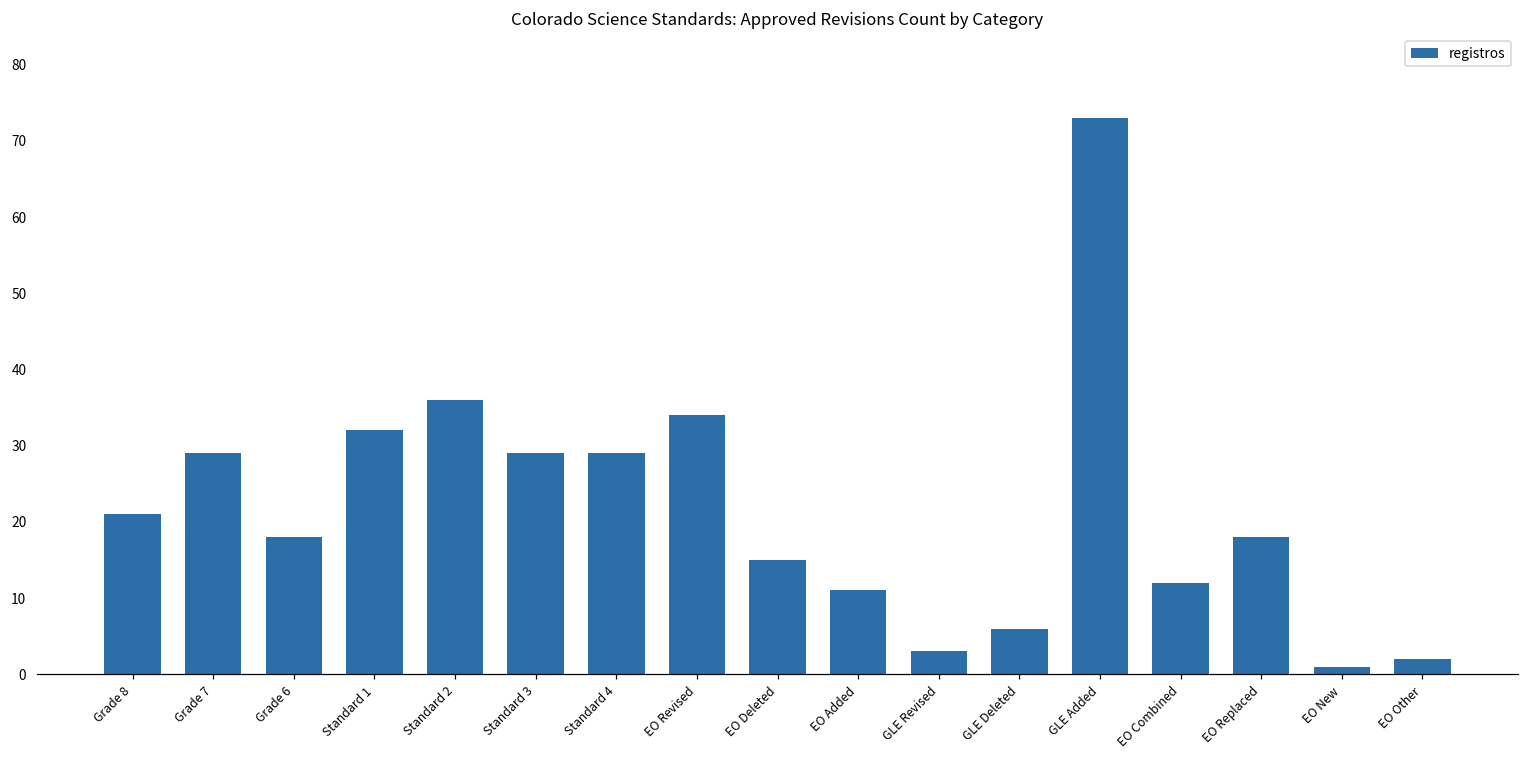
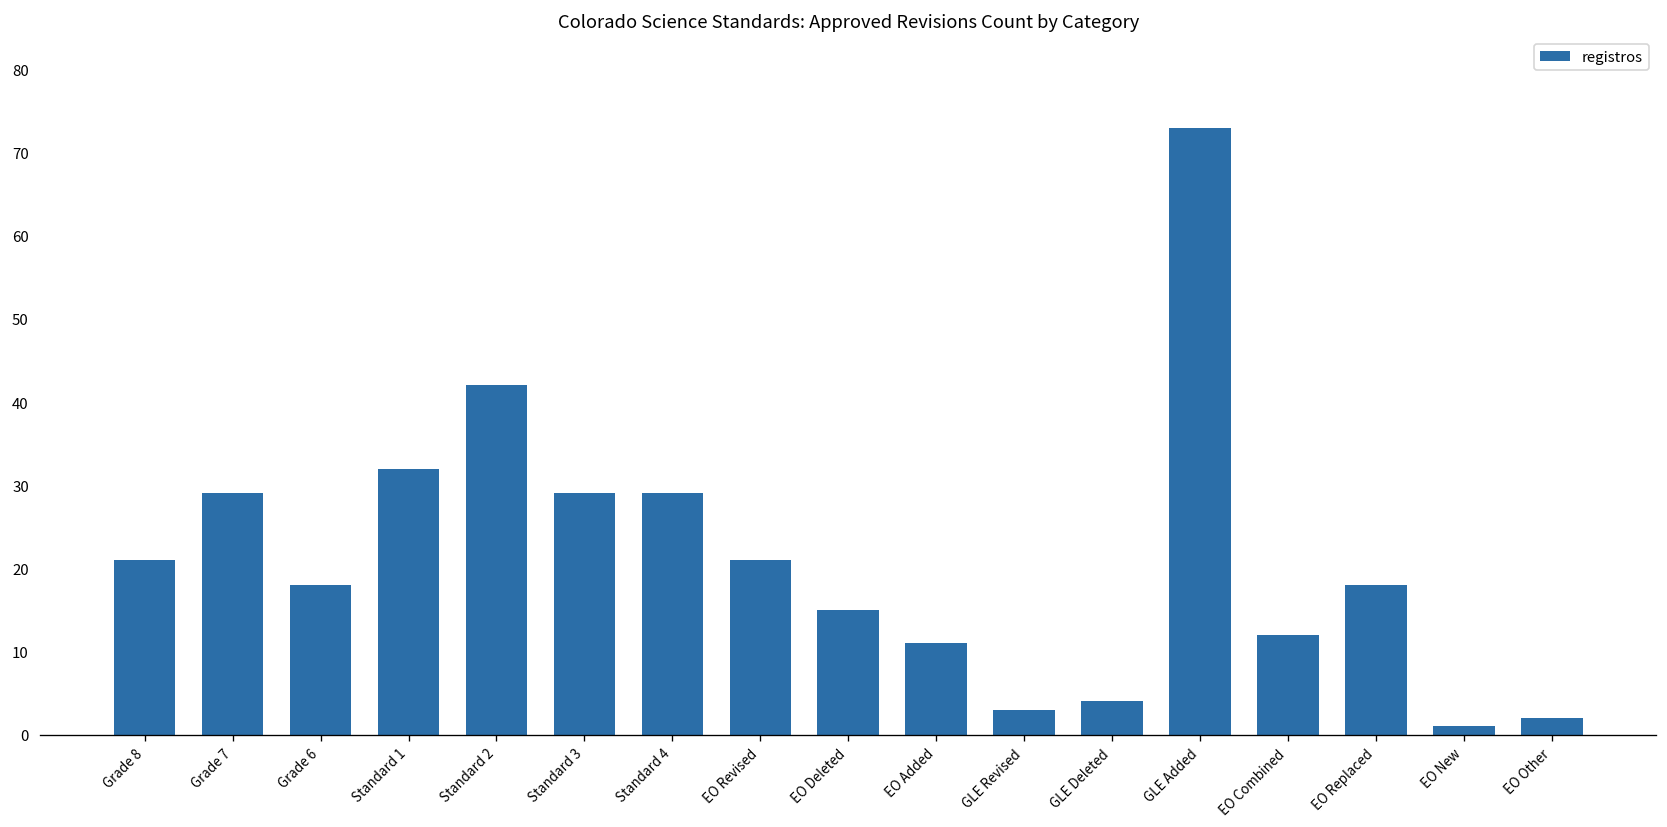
Standard 2: 36 -> 42
EO Revised: 34 -> 21
GLE Deleted: 6 -> 4
